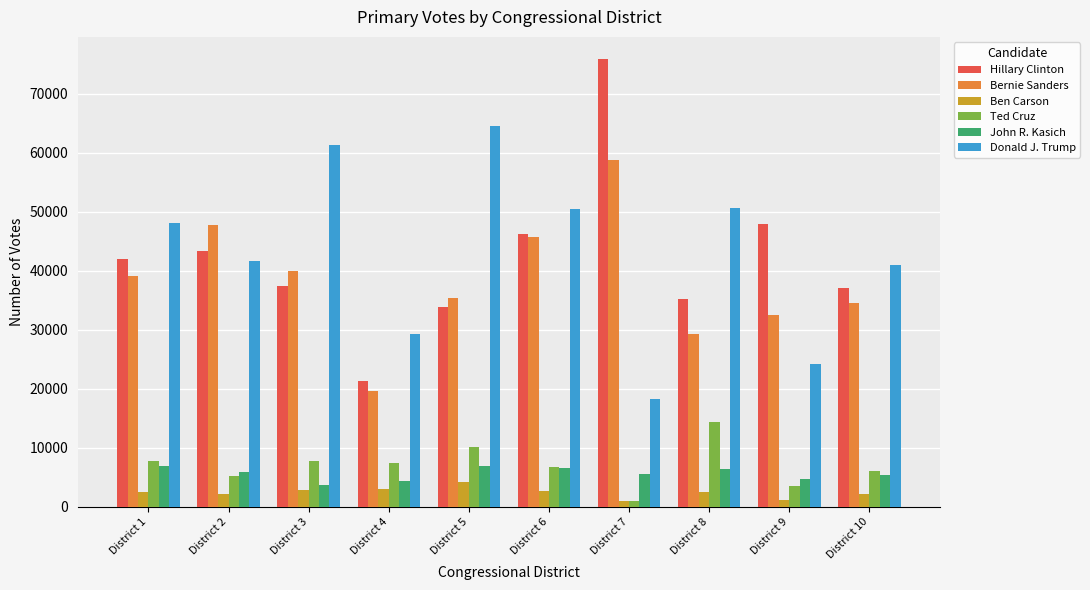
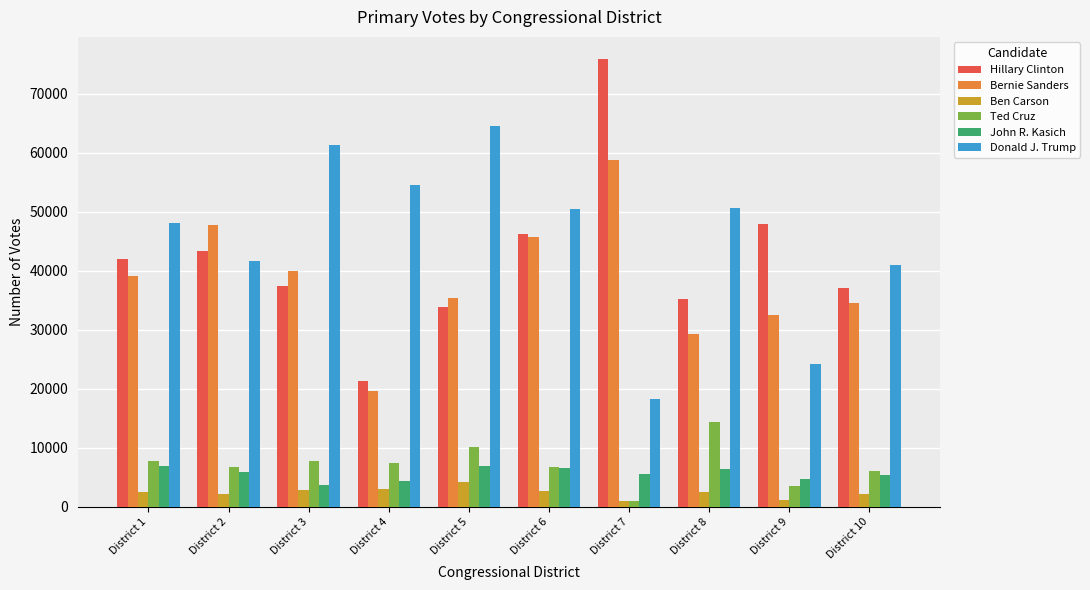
Ted Cruz, District 2: 5000 -> 7000
Donald J. Trump, District 4: 29000 -> 55000
